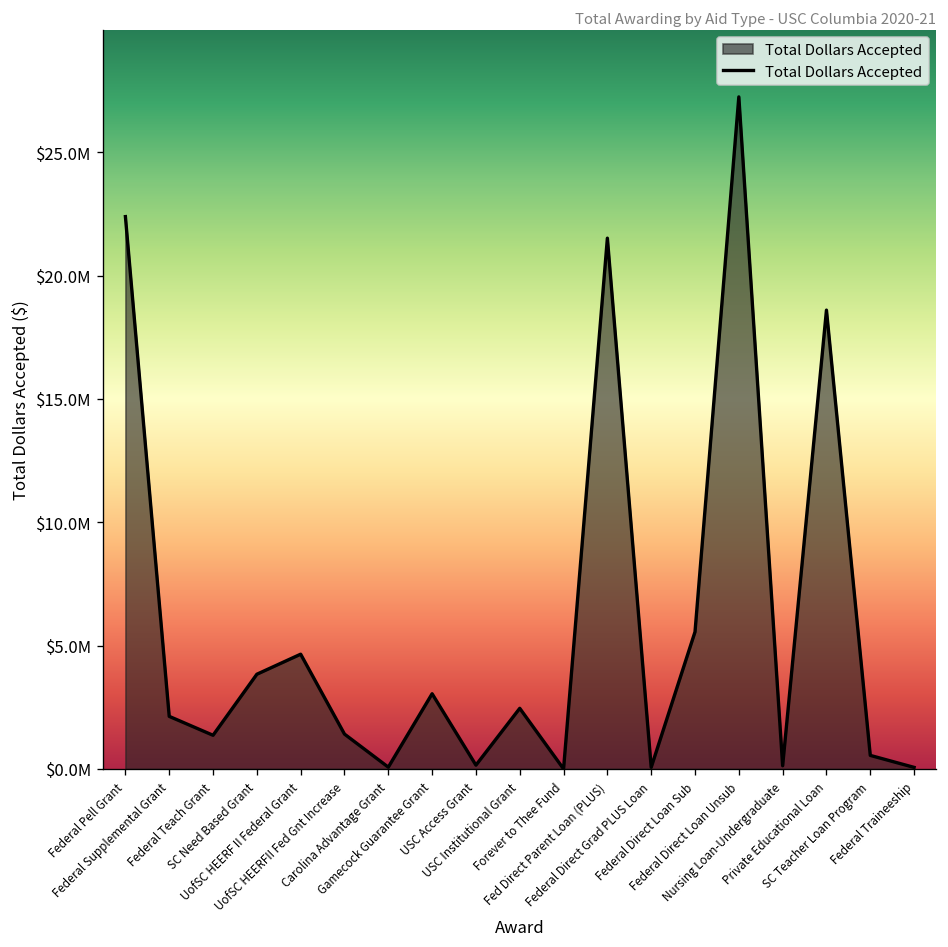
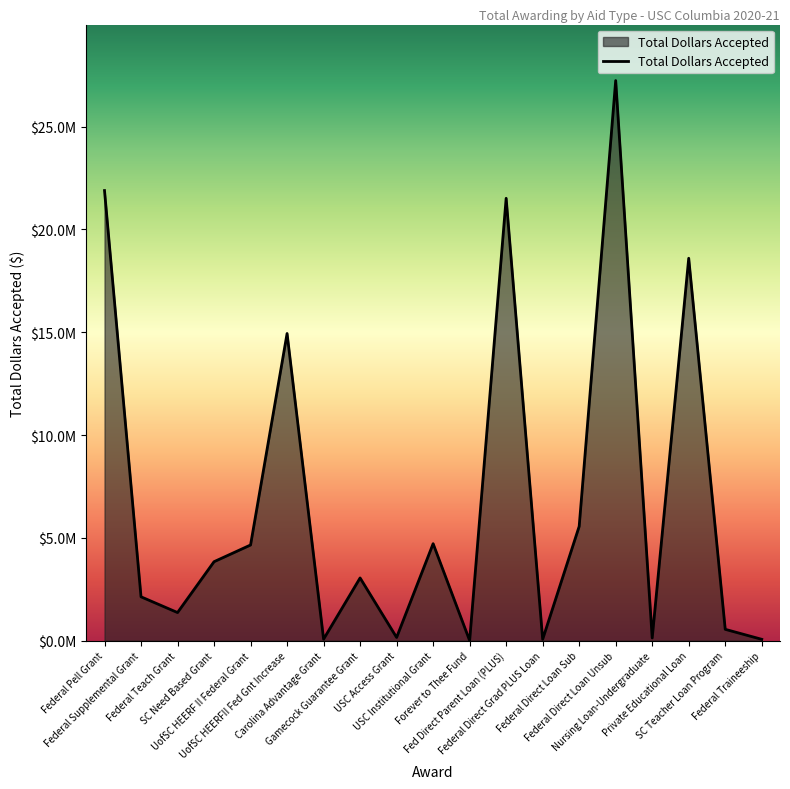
Federal Pell Grant: $22400000 -> $21900000
UofSC HEERFII Fed Gnt Increase: $1400000 -> $14900000
USC Institutional Grant: $2500000 -> $4700000
